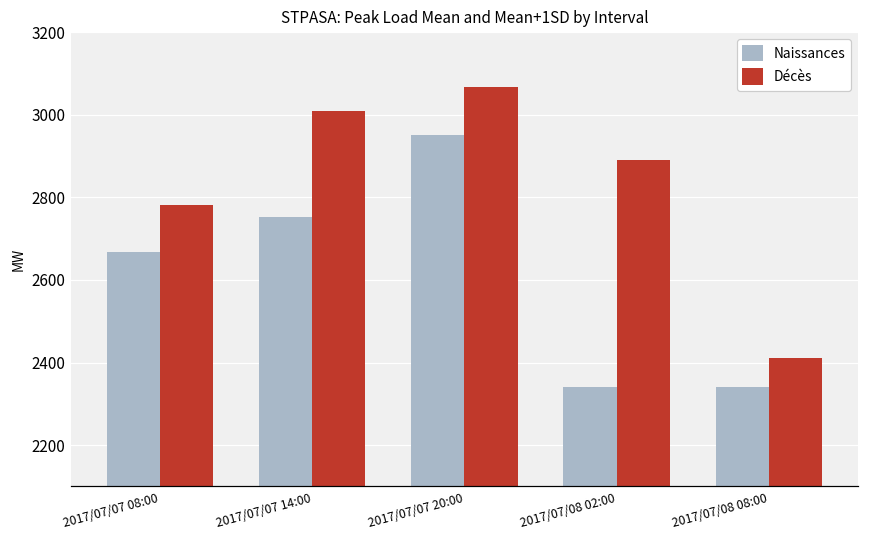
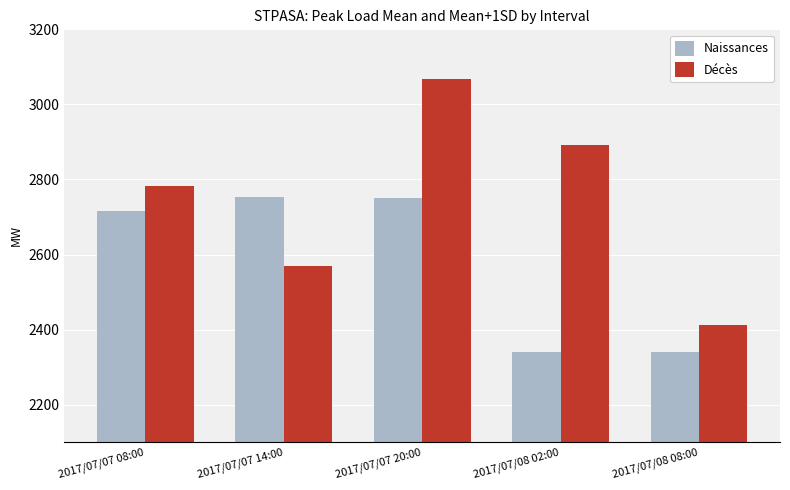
Naissances, 2017/07/07 08:00: 2670 -> 2720
Décès, 2017/07/07 14:00: 3010 -> 2570
Naissances, 2017/07/07 20:00: 2950 -> 2750
